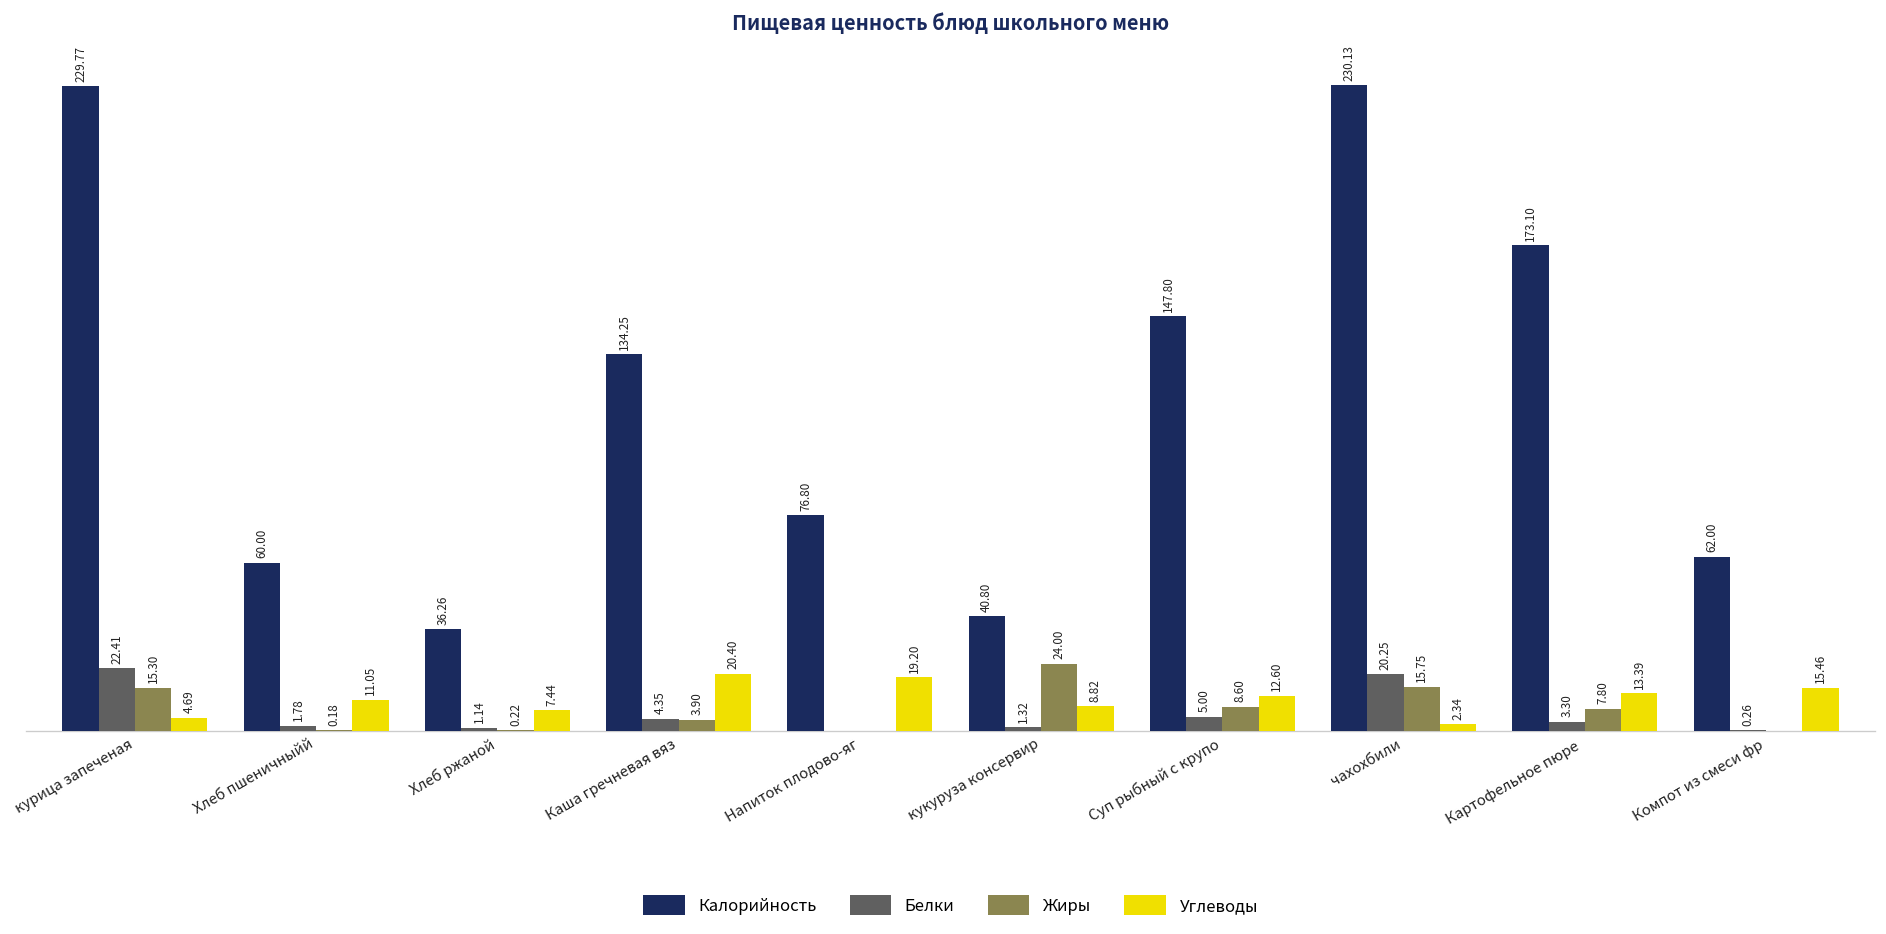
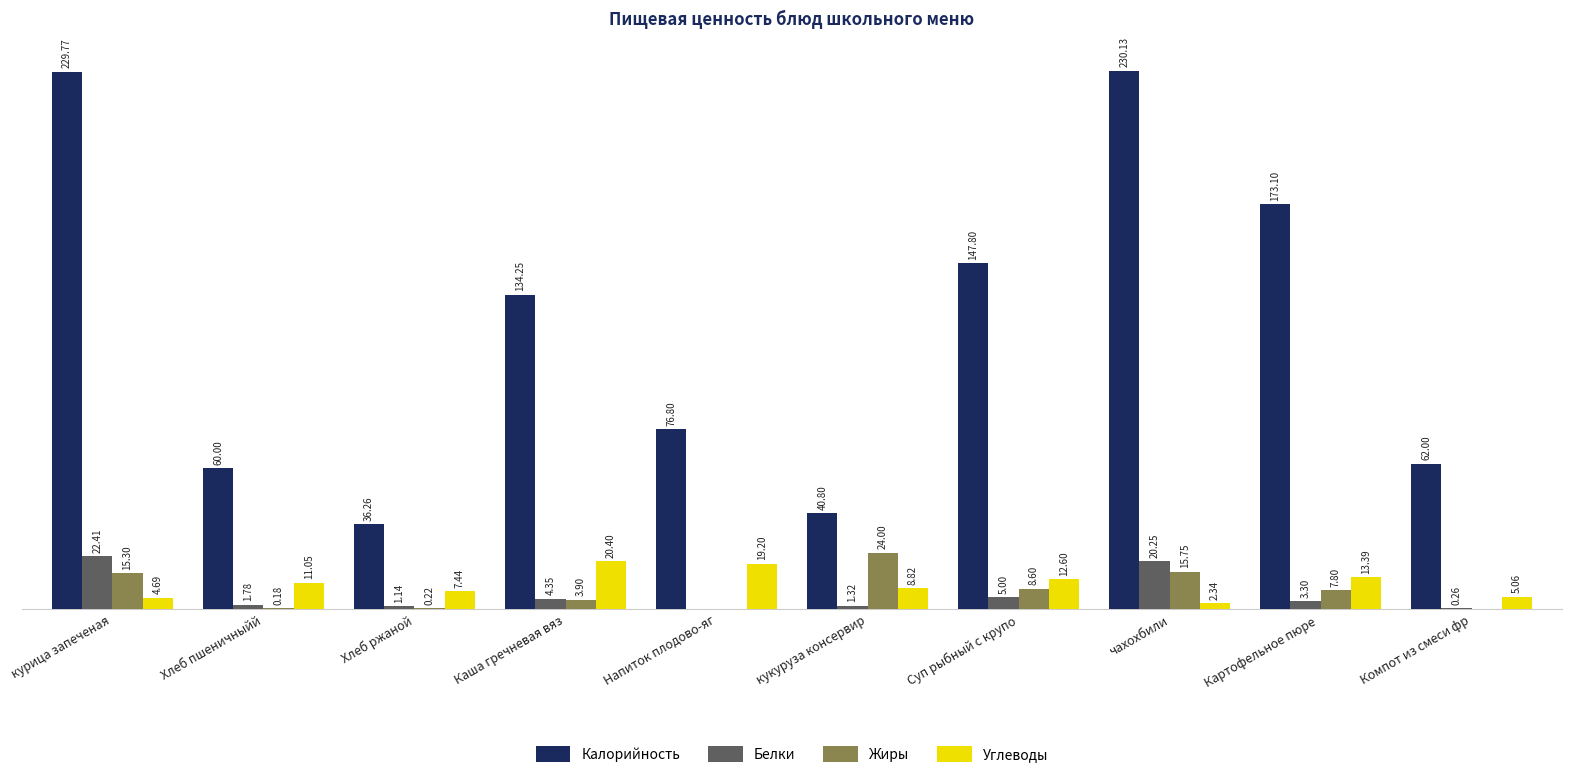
Углеводы, Компот из смеси фр: 15.46 -> 5.06
